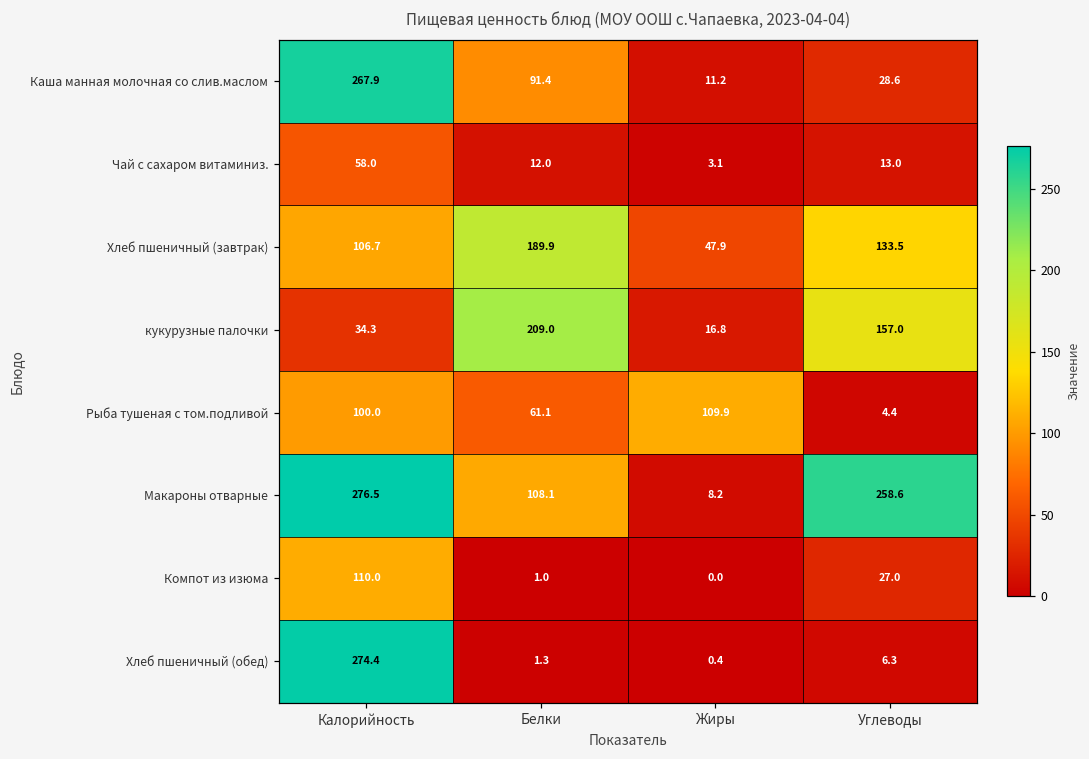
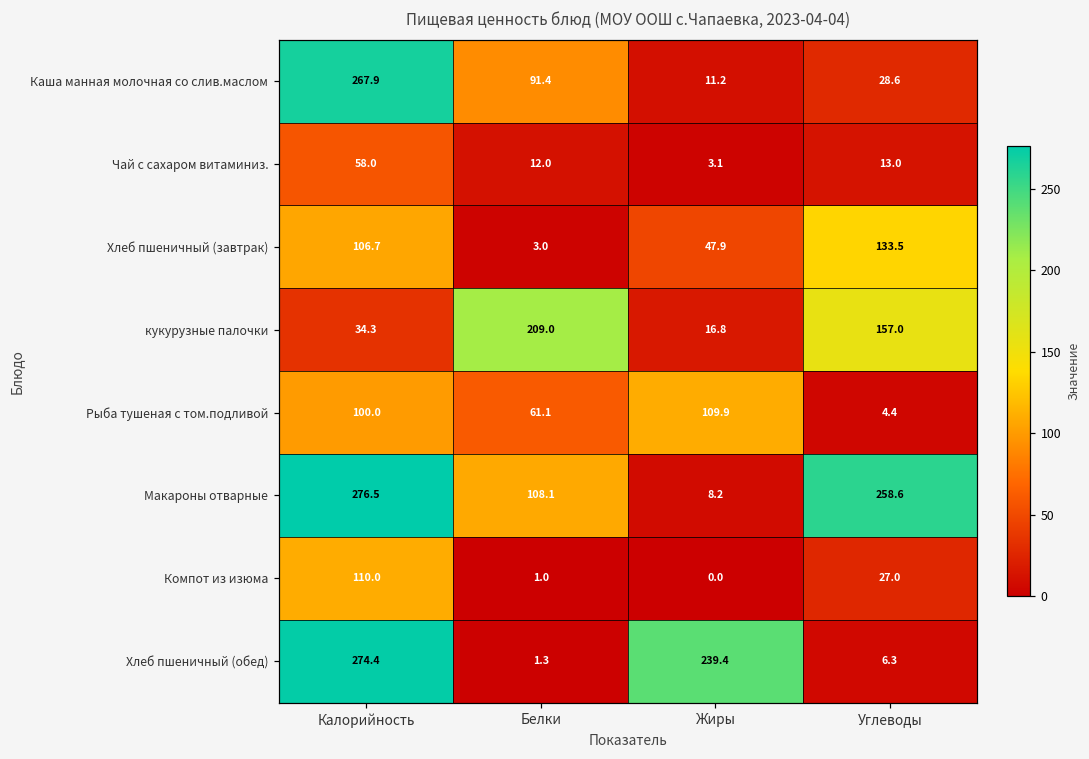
Хлеб пшеничный (завтрак), Белки: 189.9 -> 3.0
Хлеб пшеничный (обед), Жиры: 0.4 -> 239.4
